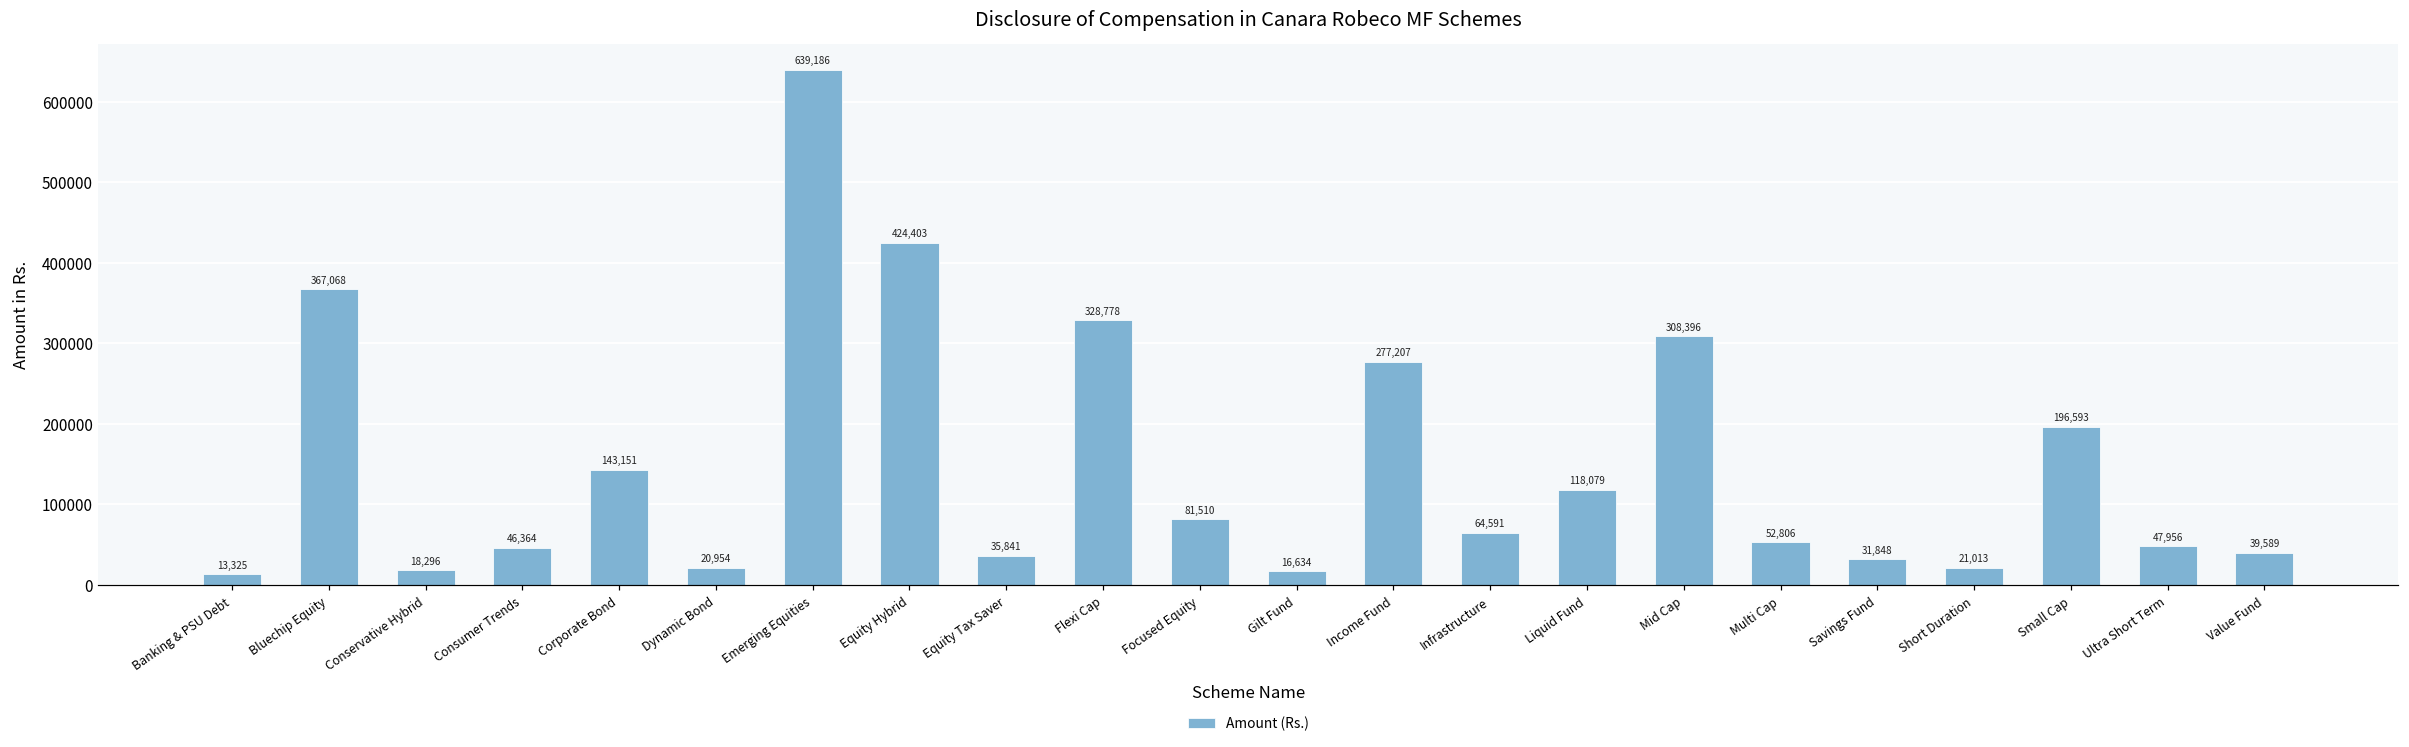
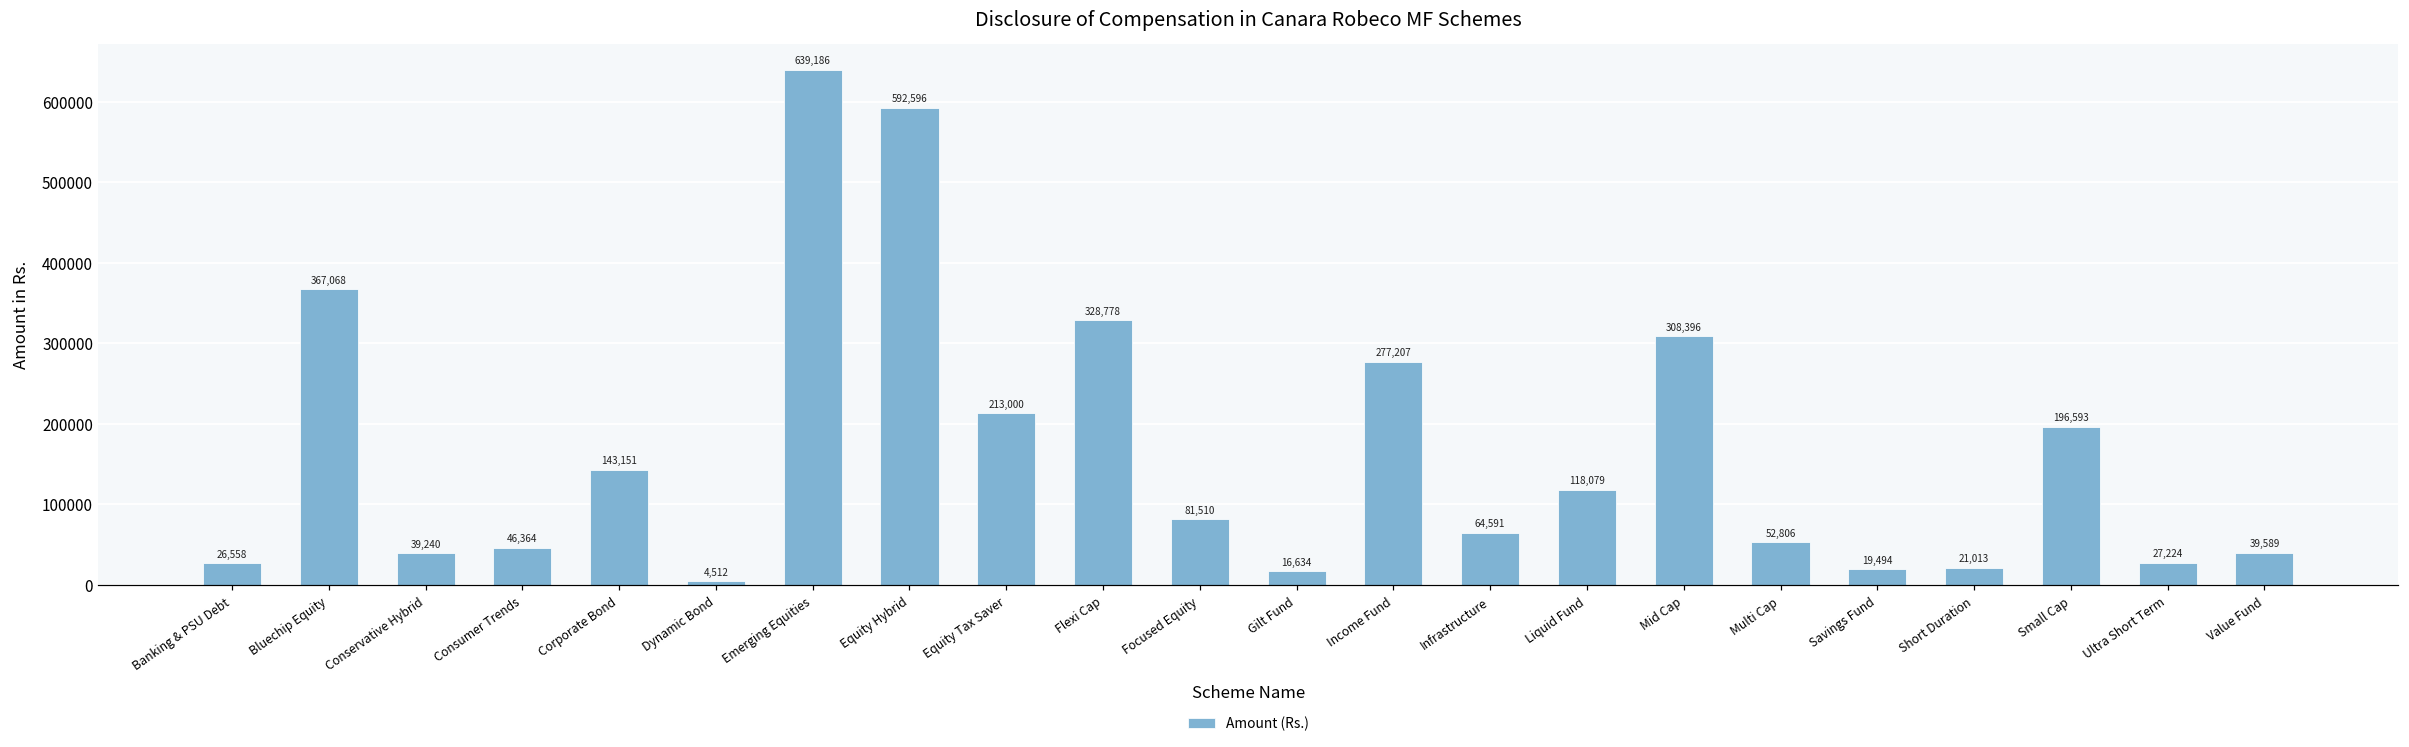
Banking & PSU Debt: 13,325 -> 26,558
Conservative Hybrid: 18,296 -> 39,240
Dynamic Bond: 20,954 -> 4,512
Equity Hybrid: 424,403 -> 592,596
Equity Tax Saver: 35,841 -> 213,000
Savings Fund: 31,848 -> 19,494
Ultra Short Term: 47,956 -> 27,224
